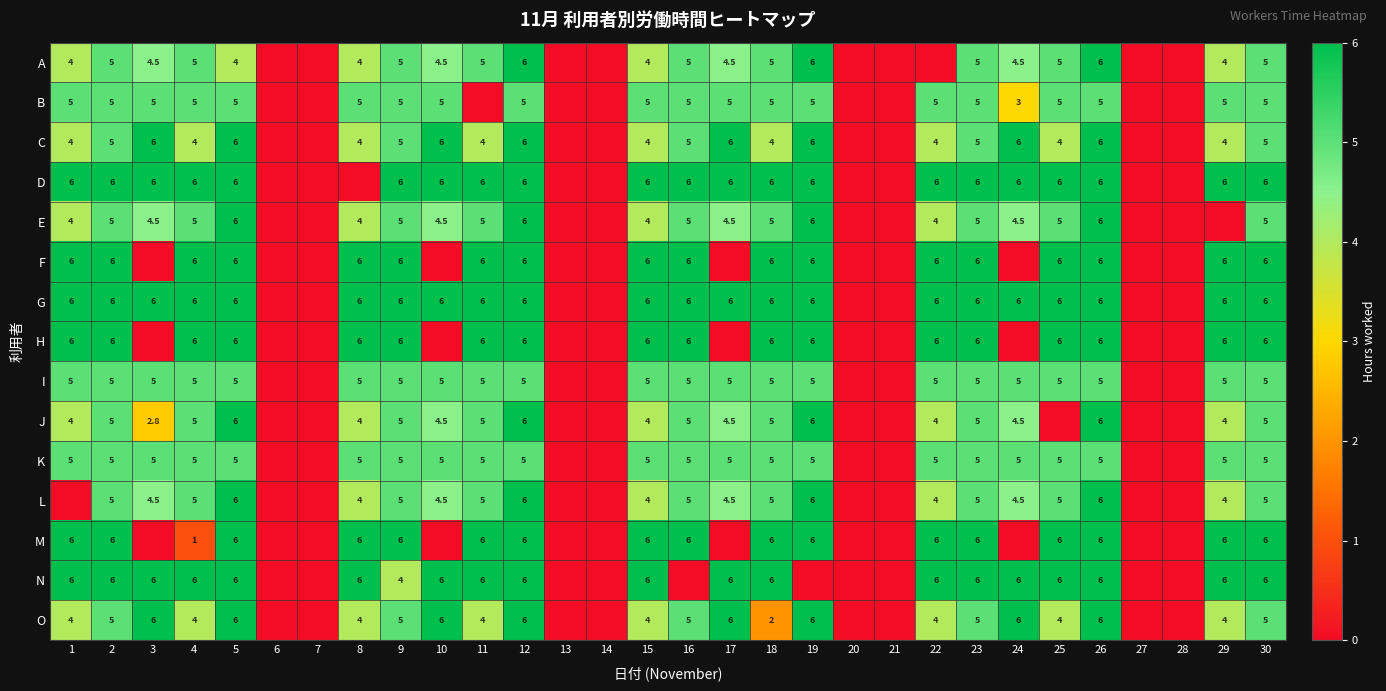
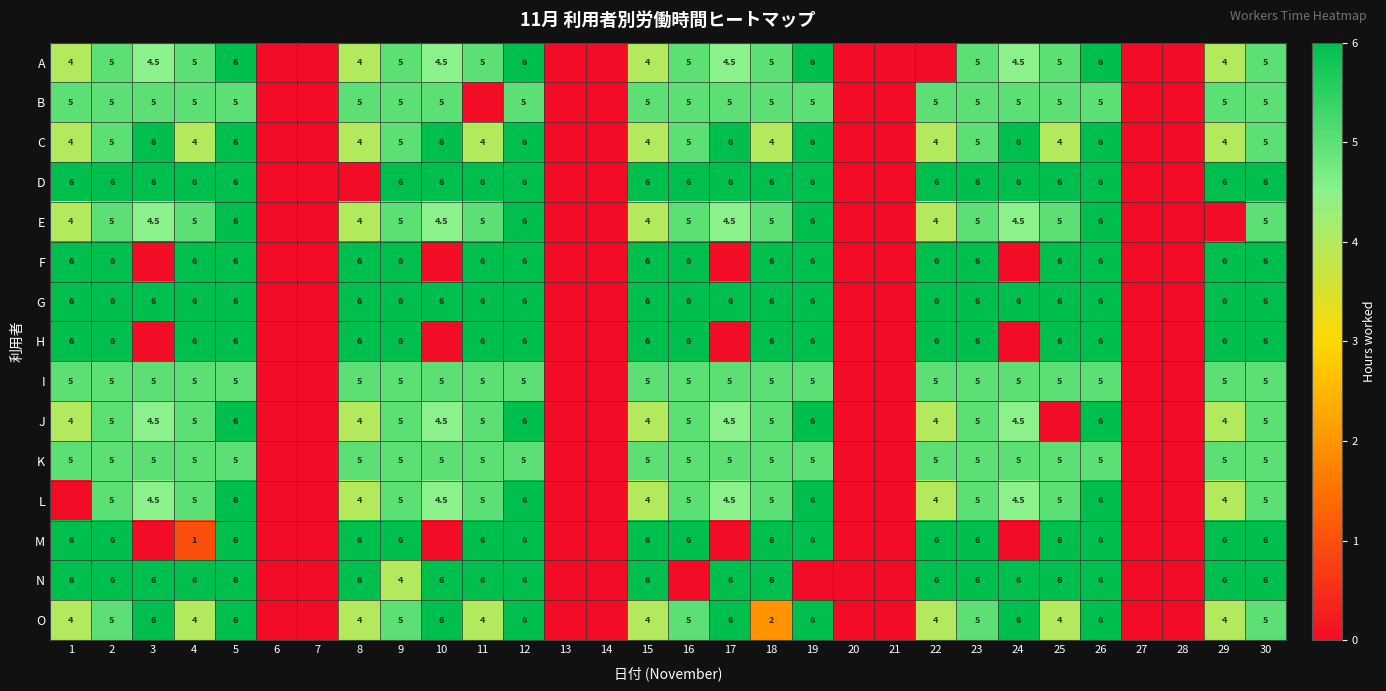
A, 5: 4 -> 6
B, 24: 3 -> 5
J, 3: 2.8 -> 4.5
